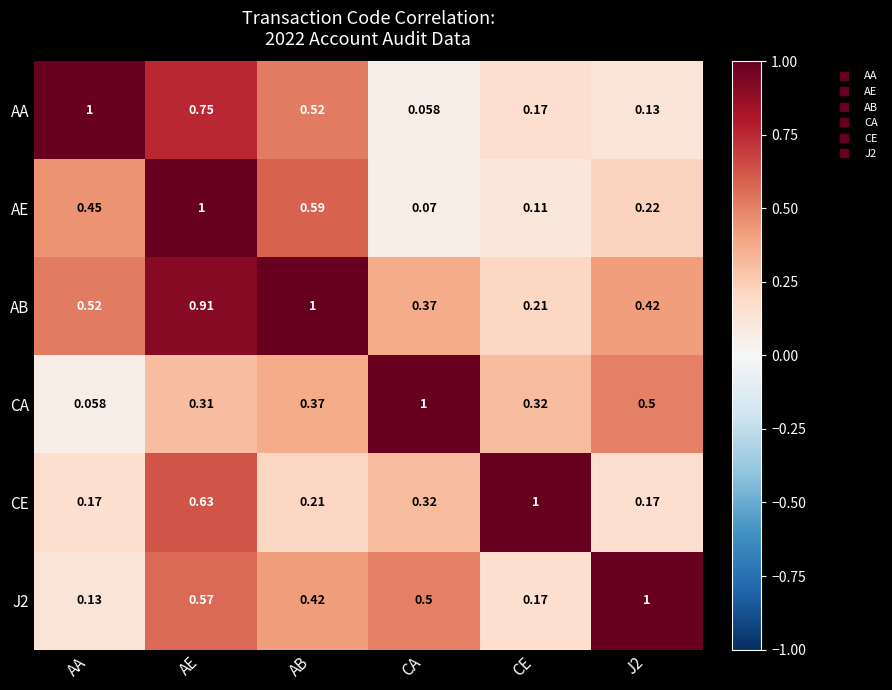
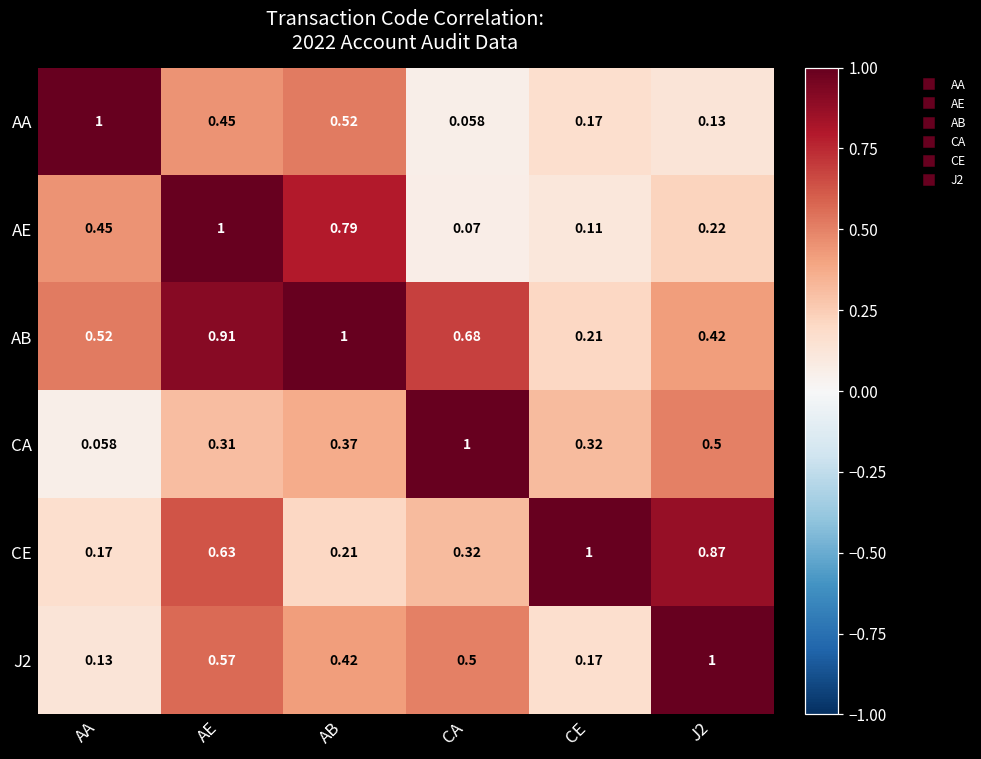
AA, AE: 0.75 -> 0.45
AE, AB: 0.59 -> 0.79
AB, CA: 0.37 -> 0.68
CE, J2: 0.17 -> 0.87
